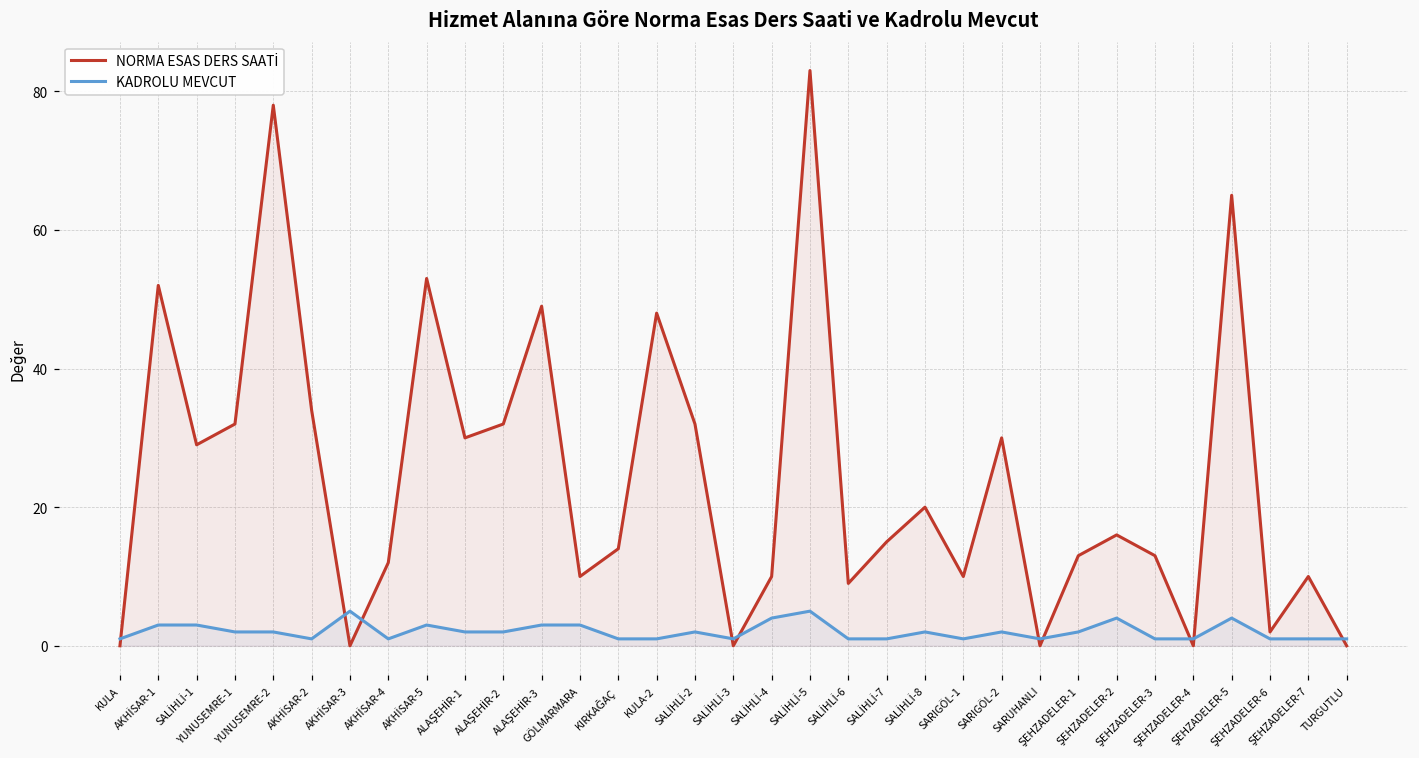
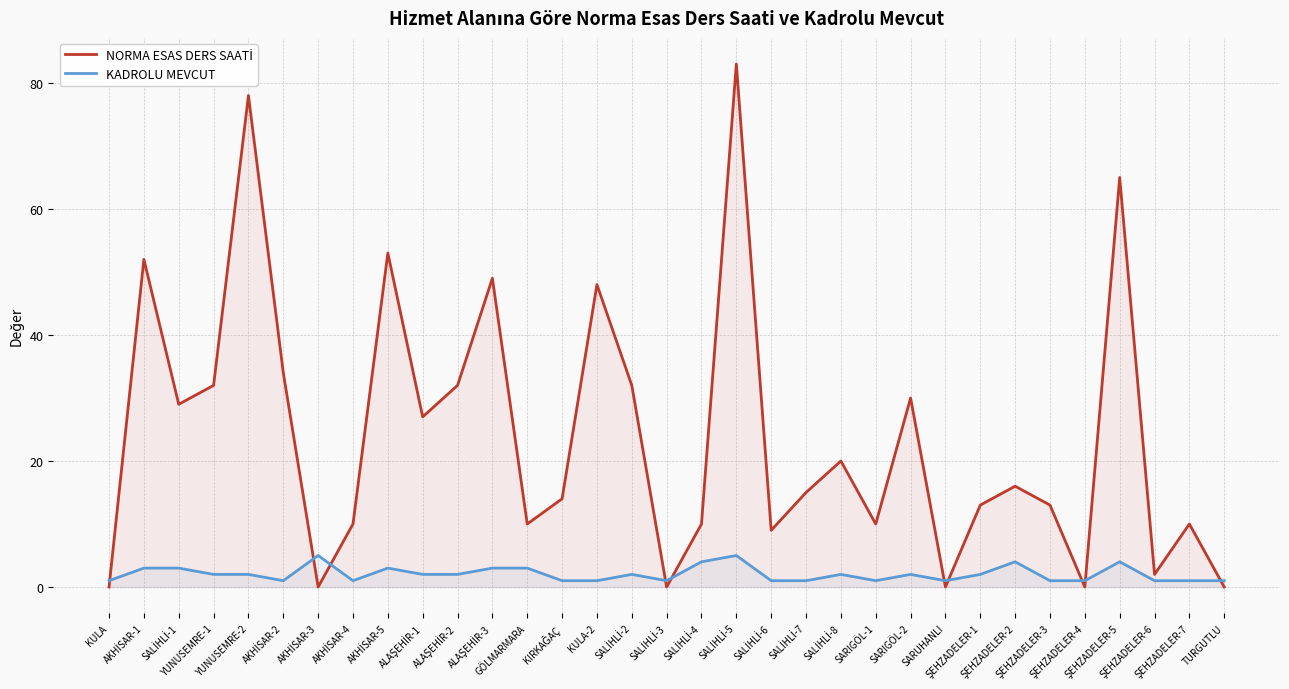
NORMA ESAS DERS SAATİ, AKHİSAR-4: 12 -> 10
NORMA ESAS DERS SAATİ, ALAŞEHİR-1: 30 -> 27
